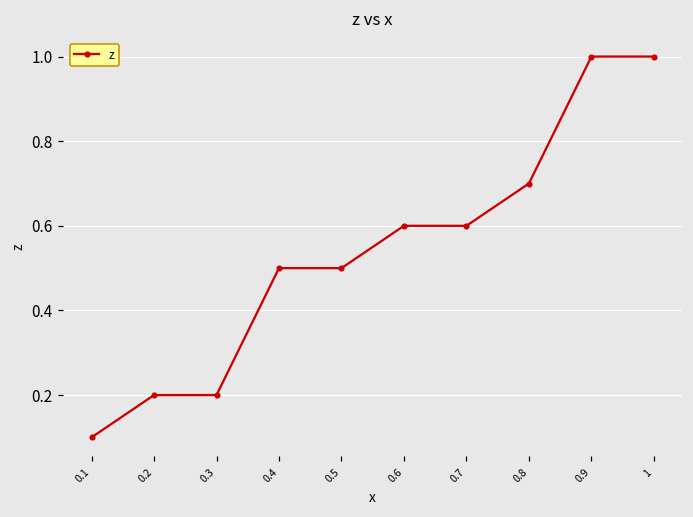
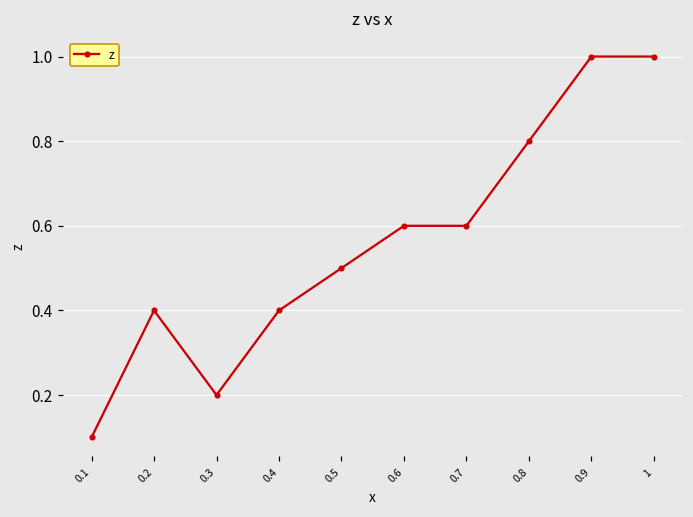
0.2: 0.2 -> 0.4
0.4: 0.5 -> 0.4
0.8: 0.7 -> 0.8
